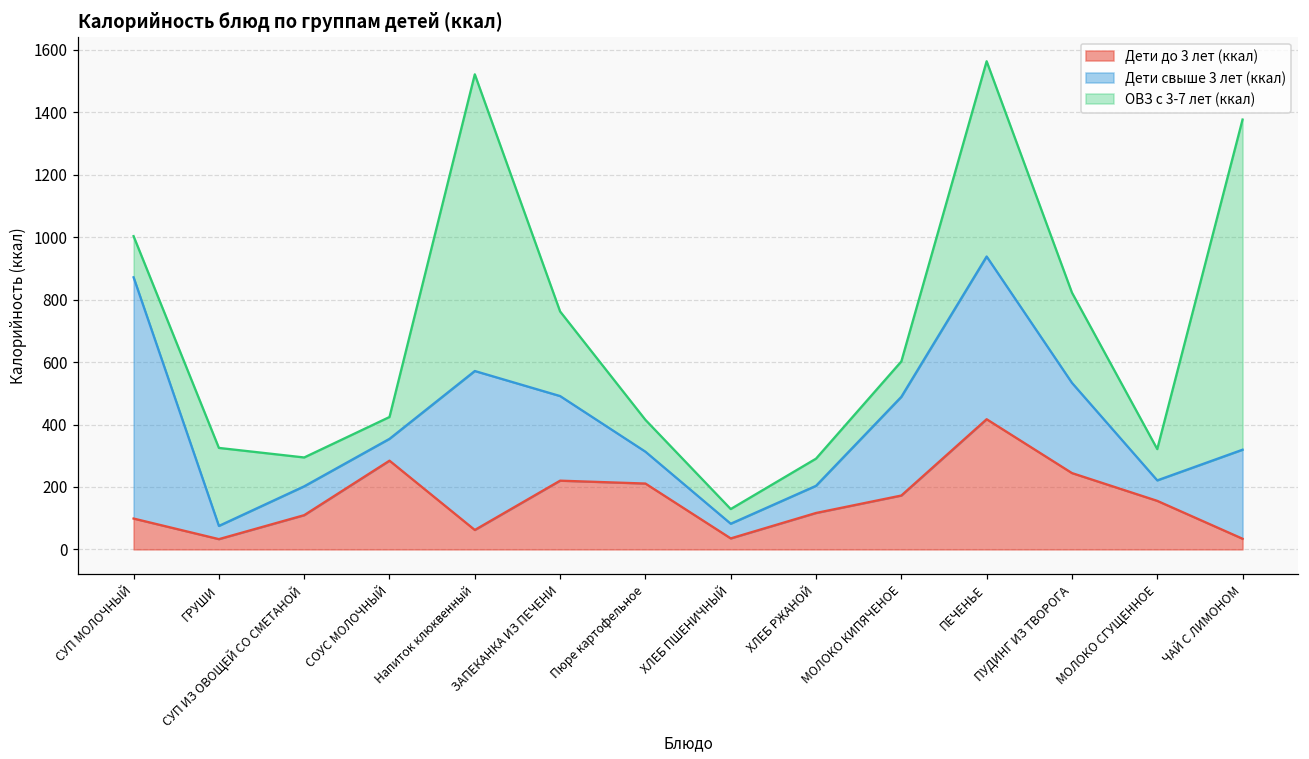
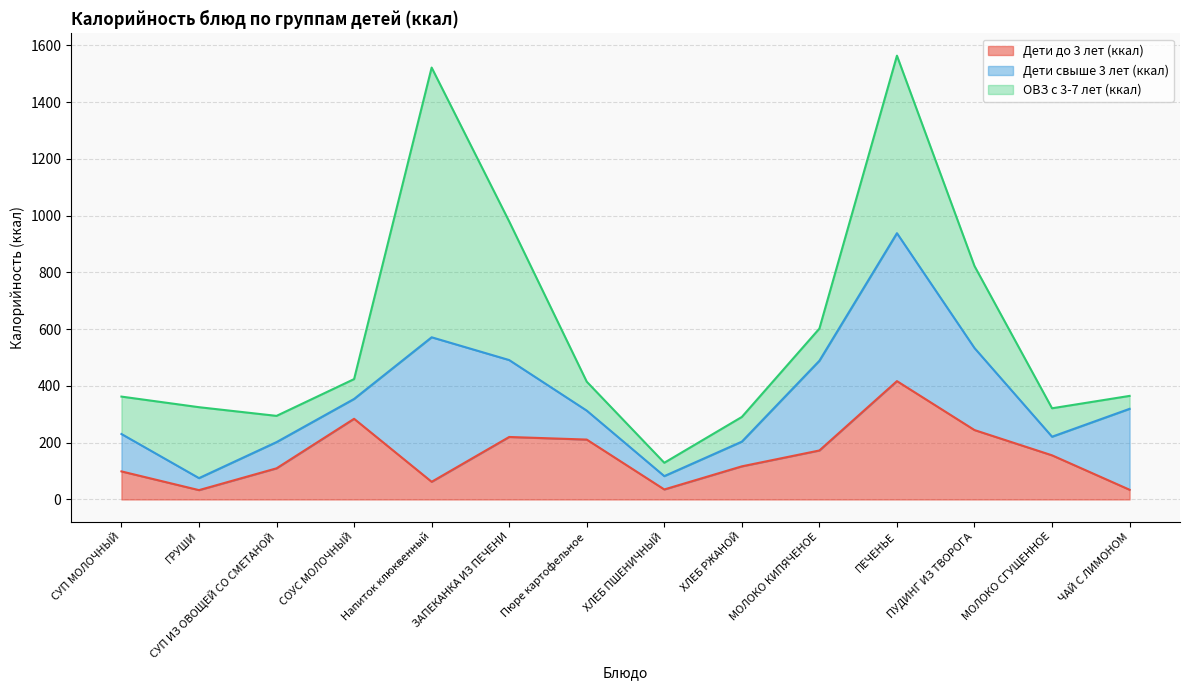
Дети свыше 3 лет (ккал), СУП МОЛОЧНЫЙ: 770 -> 130
ОВЗ с 3-7 лет (ккал), ЗАПЕКАНКА ИЗ ПЕЧЕНИ: 270 -> 490
ОВЗ с 3-7 лет (ккал), ЧАЙ С ЛИМОНОМ: 1060 -> 50
